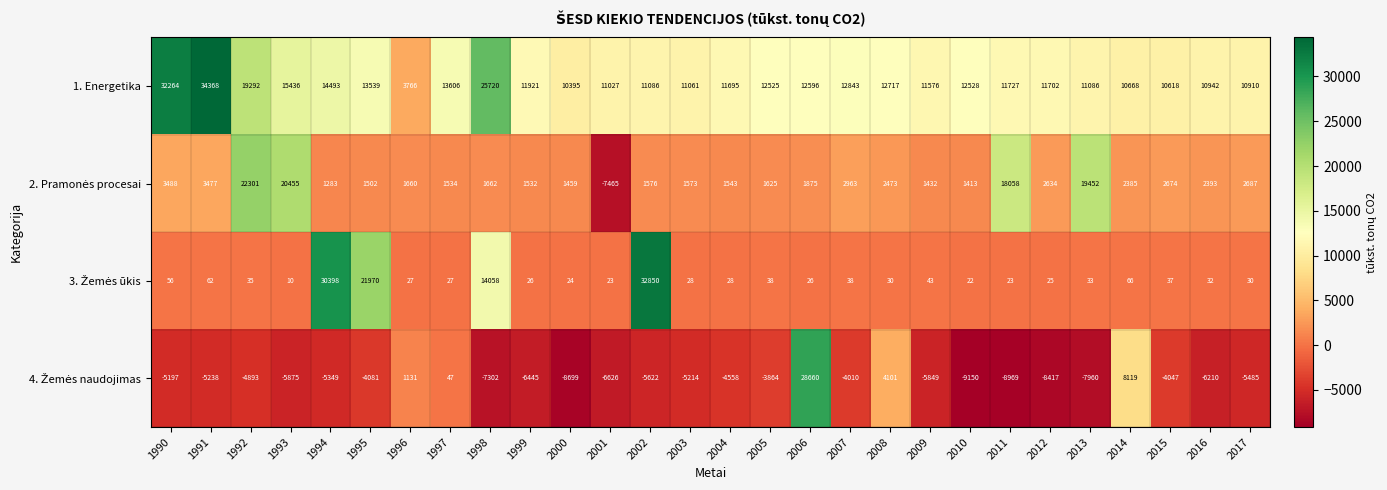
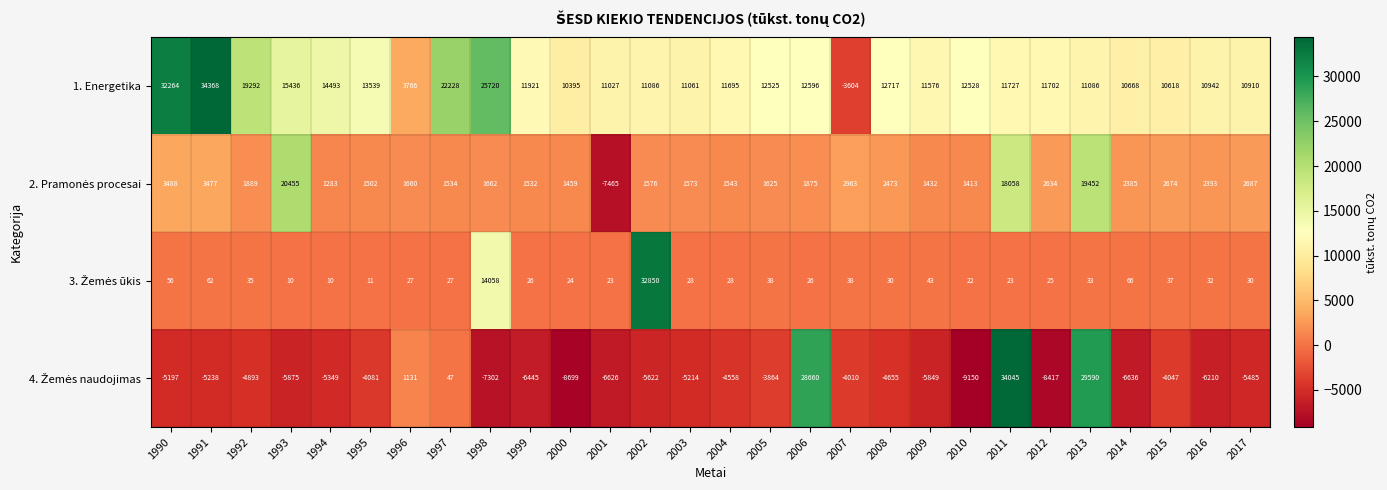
1. Energetika, 1997: 13606 -> 22228
1. Energetika, 2007: 12843 -> -3604
2. Pramonės procesai, 1992: 22301 -> 1889
3. Žemės ūkis, 1994: 30398 -> 10
3. Žemės ūkis, 1995: 21970 -> 11
4. Žemės naudojimas, 2008: 4101 -> -4655
4. Žemės naudojimas, 2011: -8969 -> 34045
4. Žemės naudojimas, 2013: -7960 -> 29590
4. Žemės naudojimas, 2014: 8119 -> -6636
